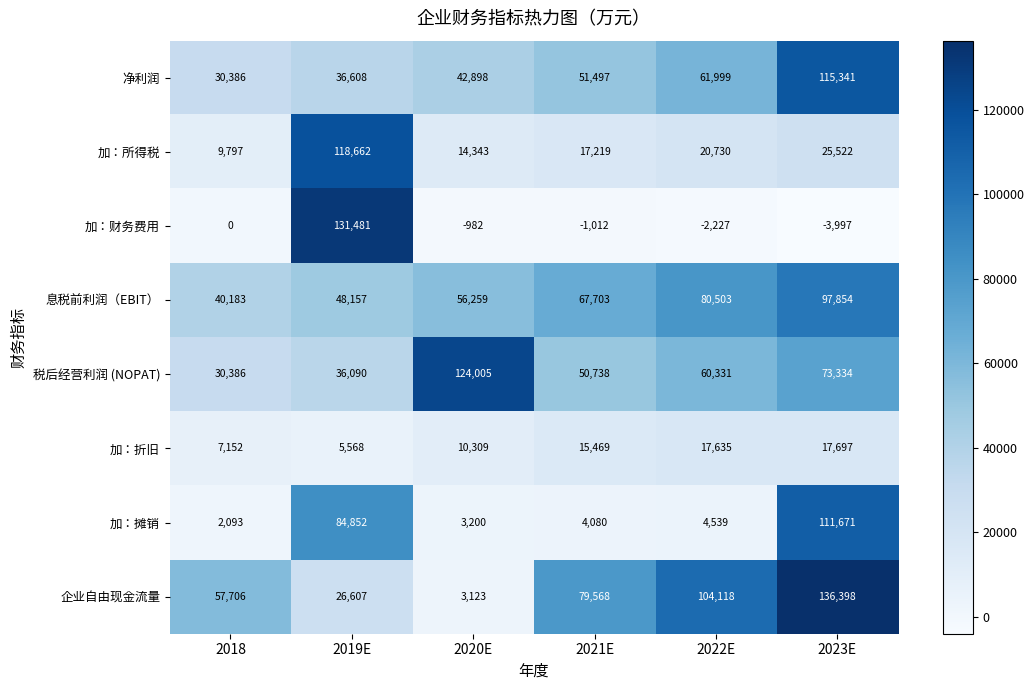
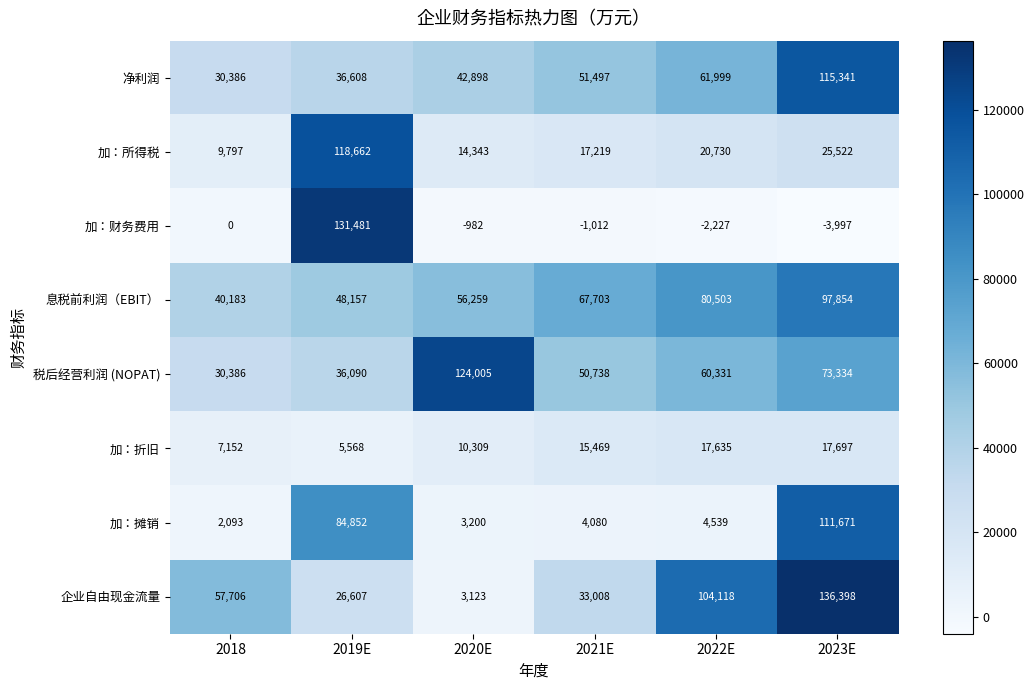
企业自由现金流量, 2021E: 79,568 -> 33,008
